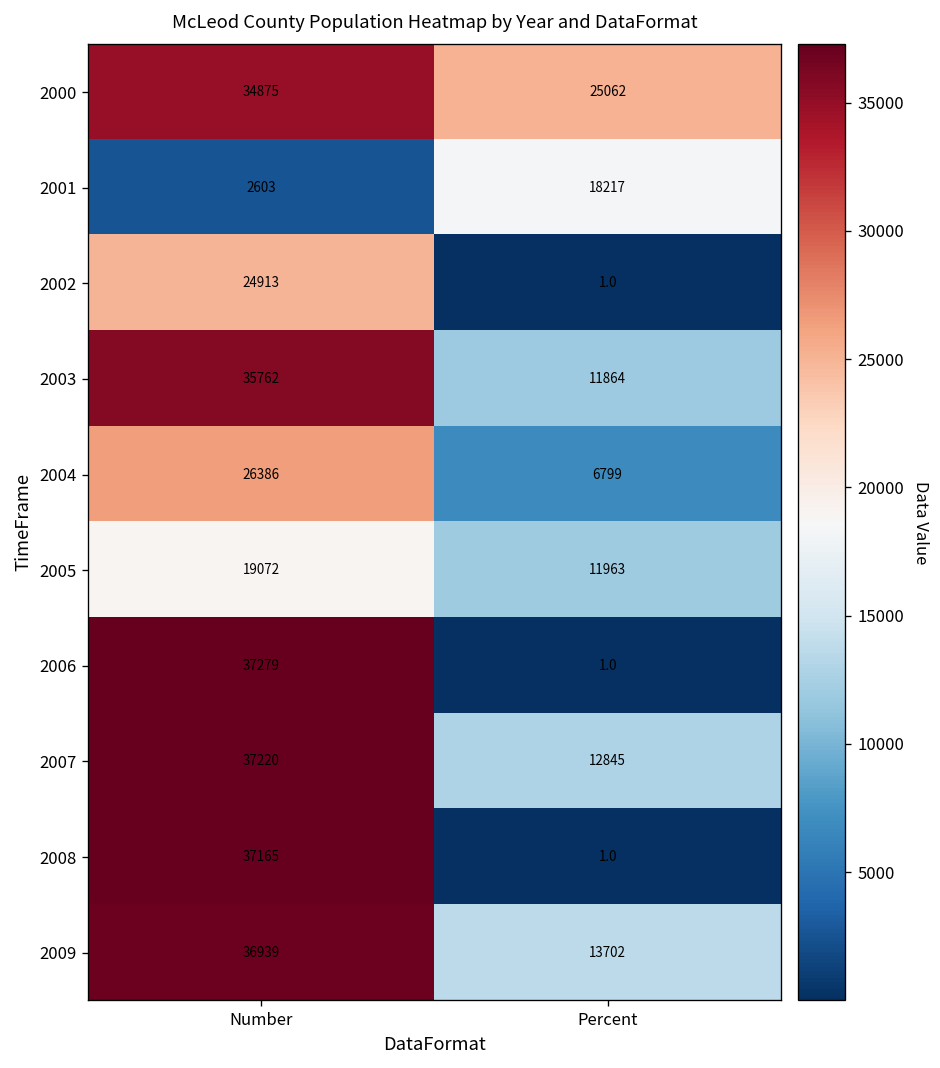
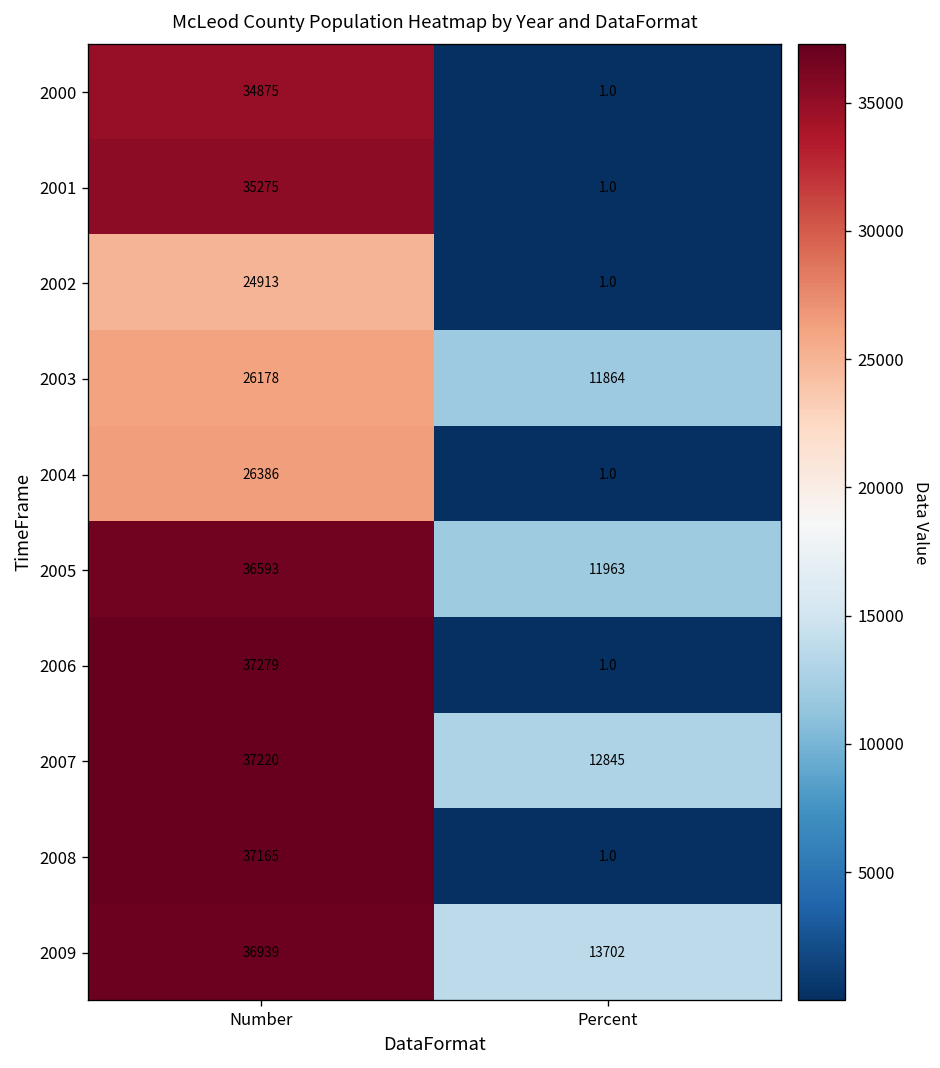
2000, Percent: 25062 -> 1.0
2001, Number: 2603 -> 35275
2001, Percent: 18217 -> 1.0
2003, Number: 35762 -> 26178
2004, Percent: 6799 -> 1.0
2005, Number: 19072 -> 36593
